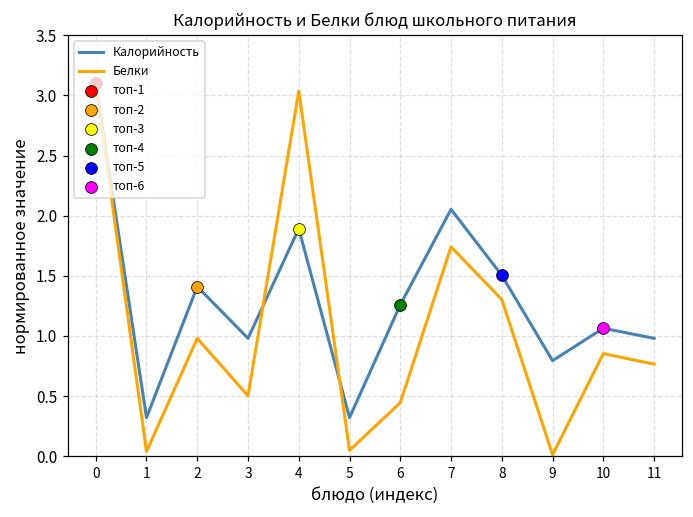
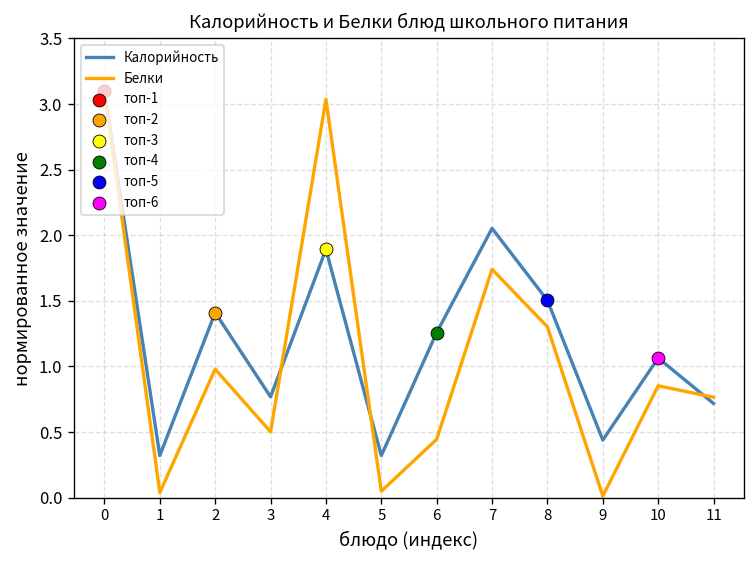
Калорийность, 3: 0.98 -> 0.77
Калорийность, 9: 0.79 -> 0.44
Калорийность, 11: 0.98 -> 0.72
